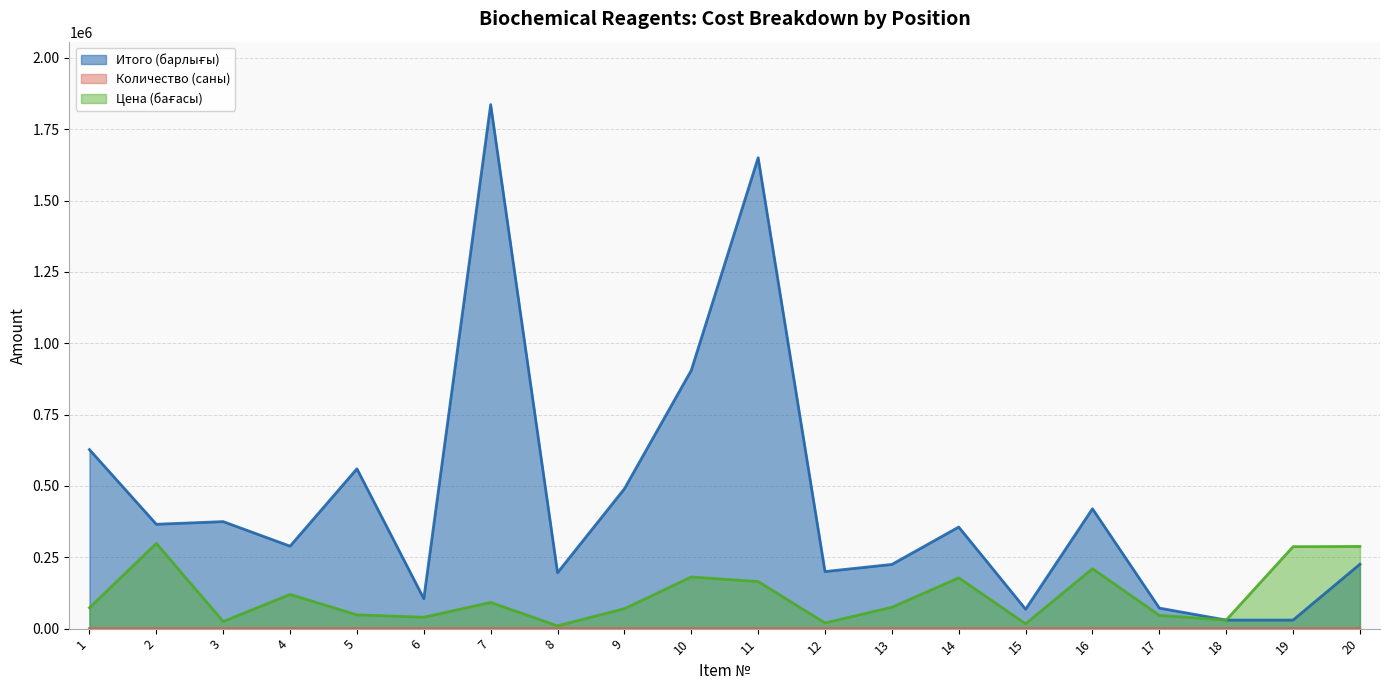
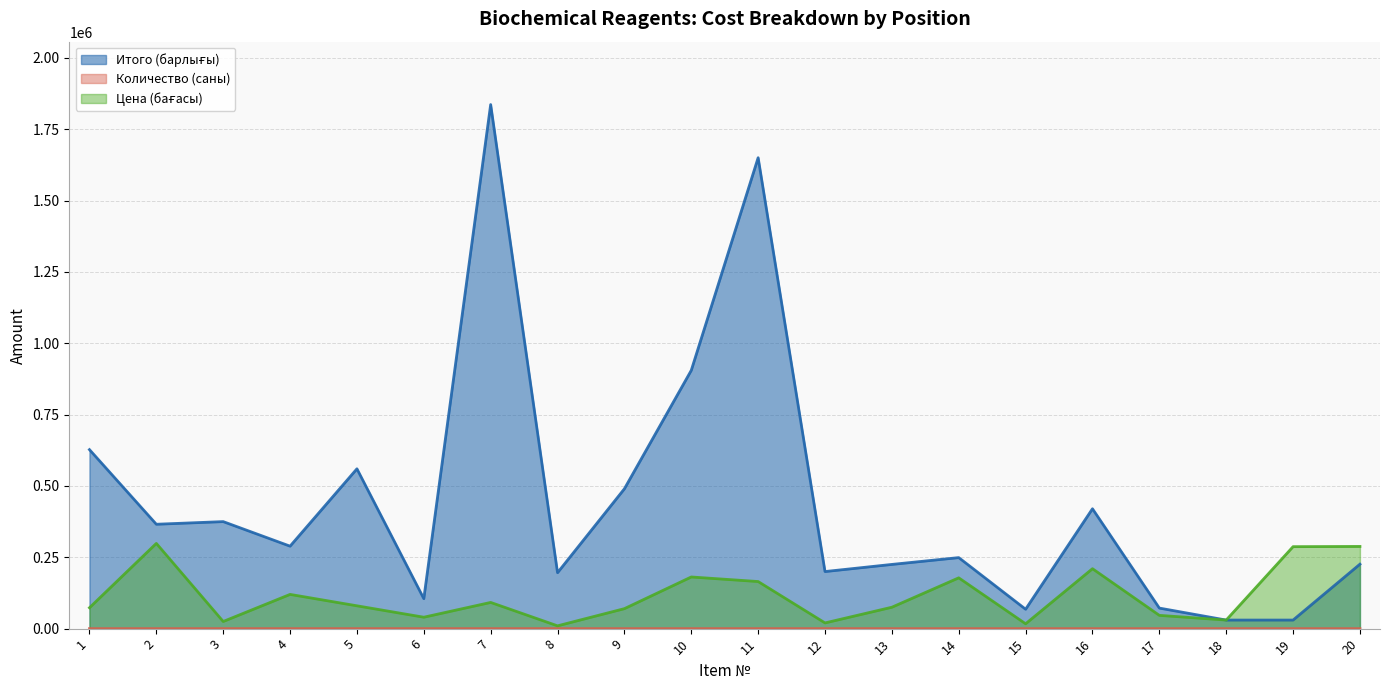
Цена (бағасы), 5: 50000 -> 80000
Итого (барлығы), 14: 360000 -> 250000
